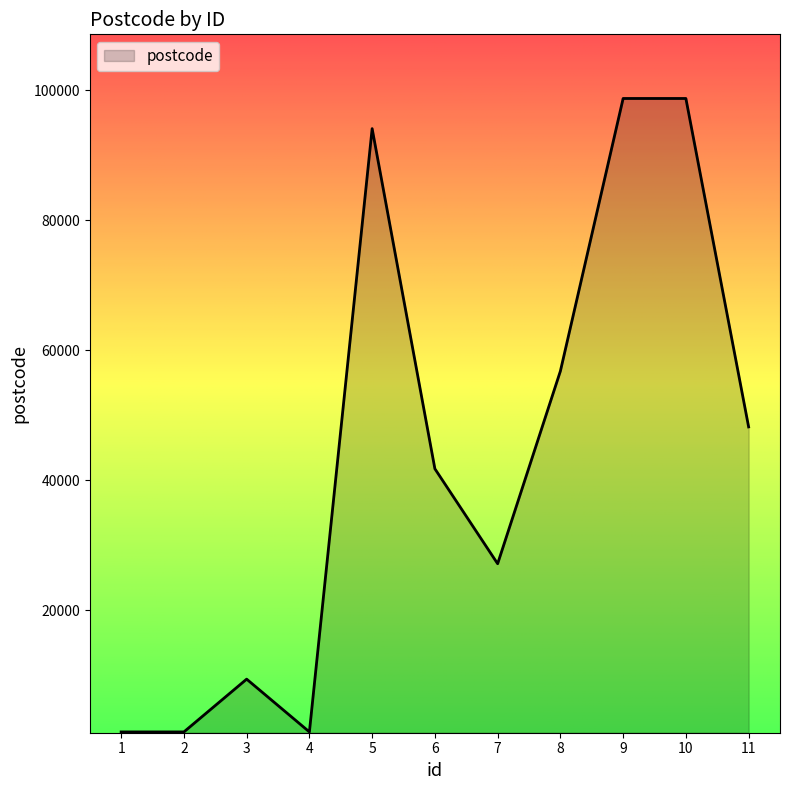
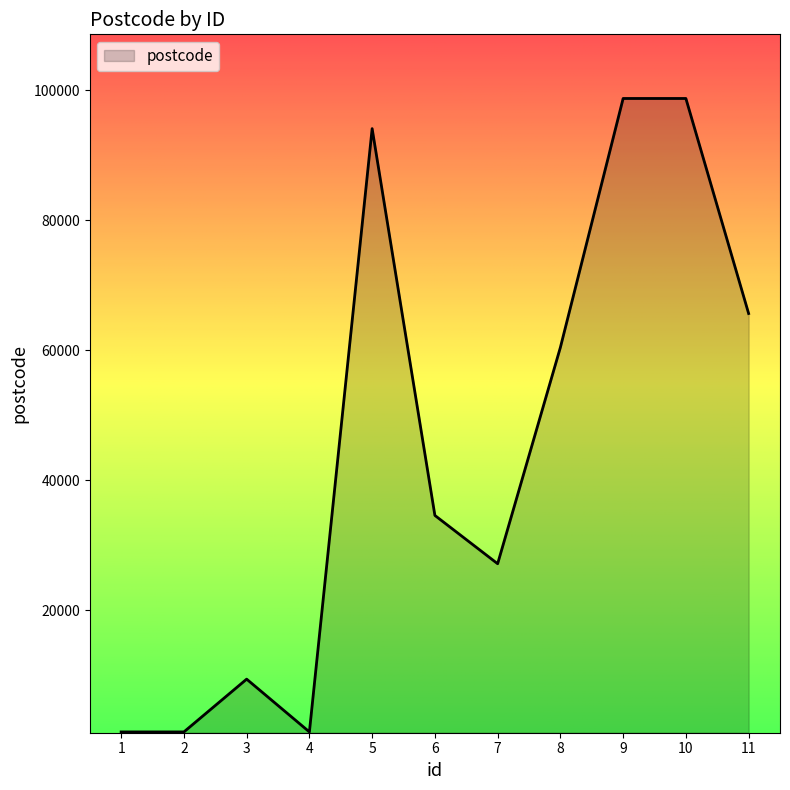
6: 42000 -> 35000
8: 57000 -> 60000
11: 48000 -> 66000
